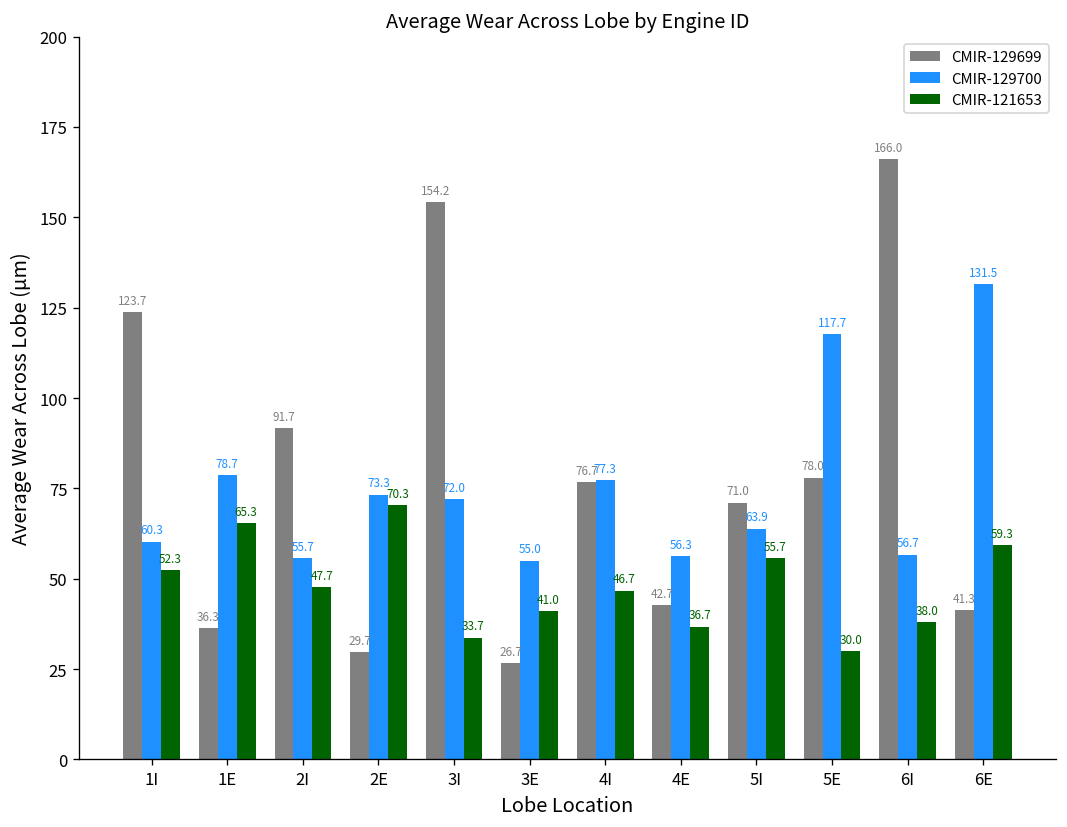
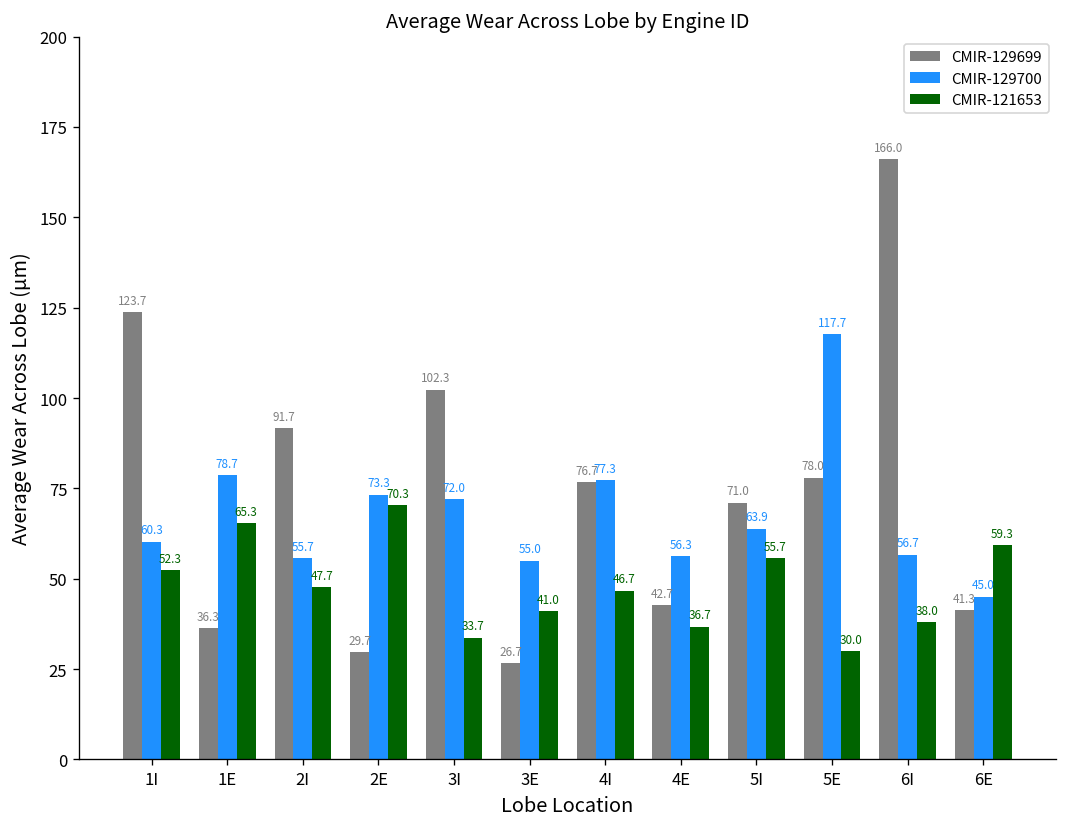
CMIR-129699, 3I: 154.2 -> 102.3
CMIR-129700, 6E: 131.5 -> 45.0
